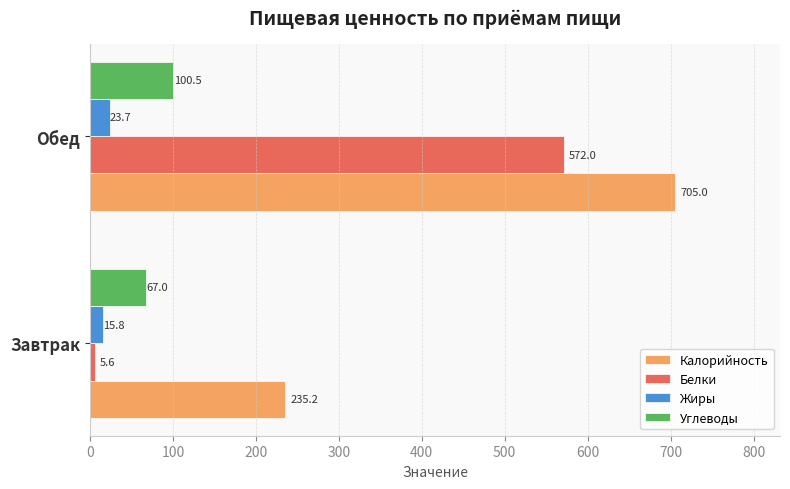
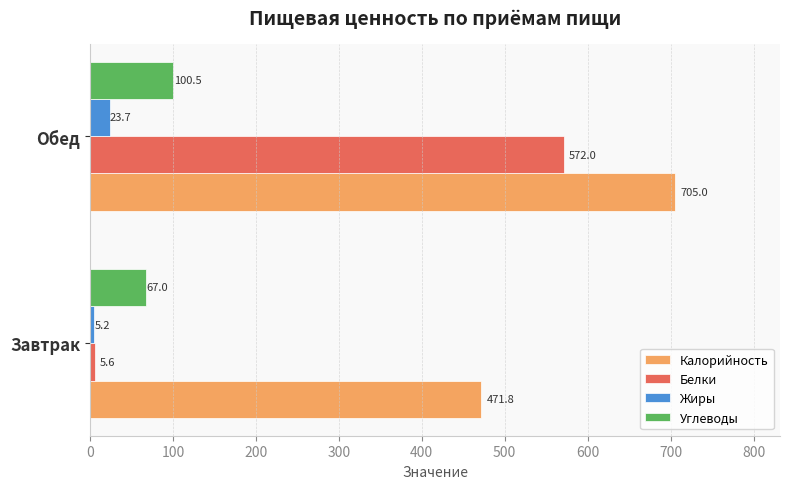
Жиры, Завтрак: 15.8 -> 5.2
Калорийность, Завтрак: 235.2 -> 471.8
